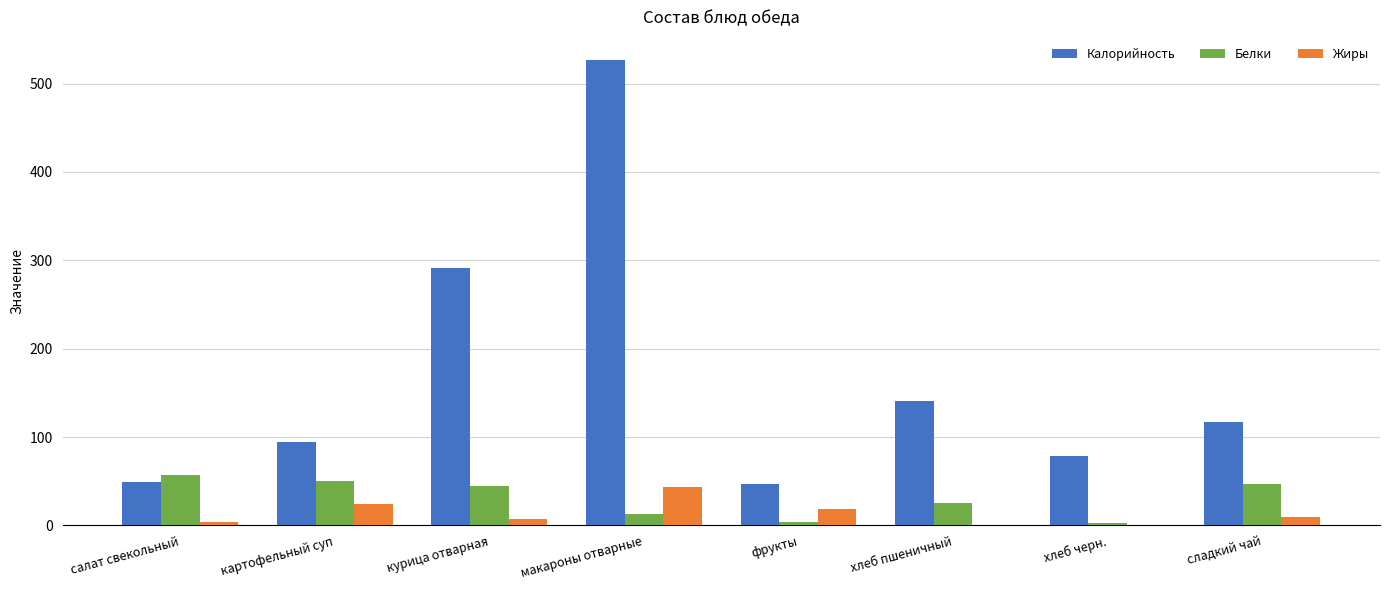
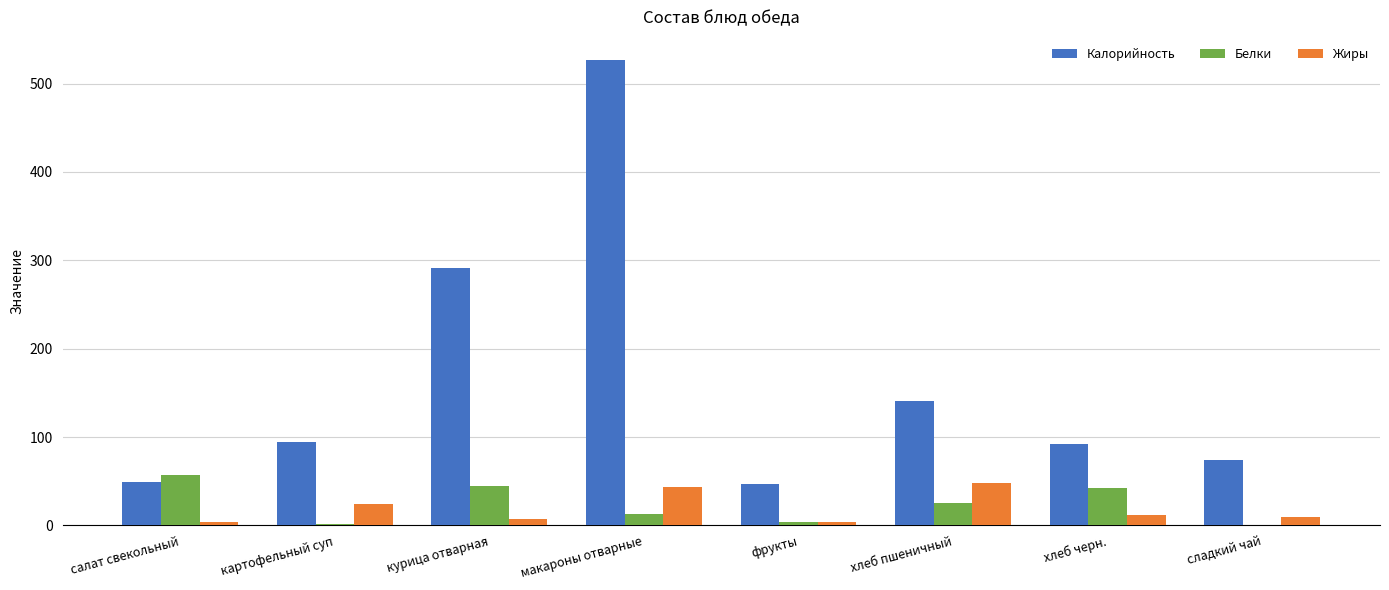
Белки, картофельный суп: 50 -> 0
Жиры, фрукты: 20 -> 0
Жиры, хлеб пшеничный: 0 -> 50
Калорийность, хлеб черн.: 80 -> 90
Белки, хлеб черн.: 0 -> 40
Жиры, хлеб черн.: 0 -> 10
Калорийность, сладкий чай: 120 -> 70
Белки, сладкий чай: 50 -> 0
